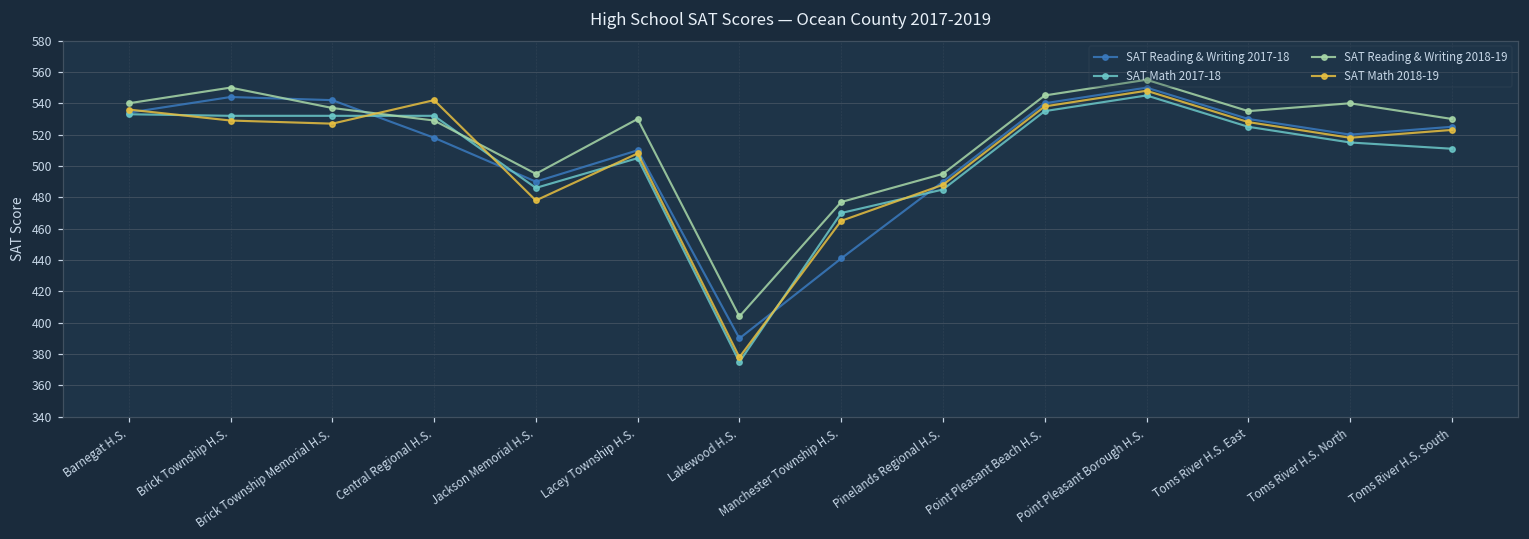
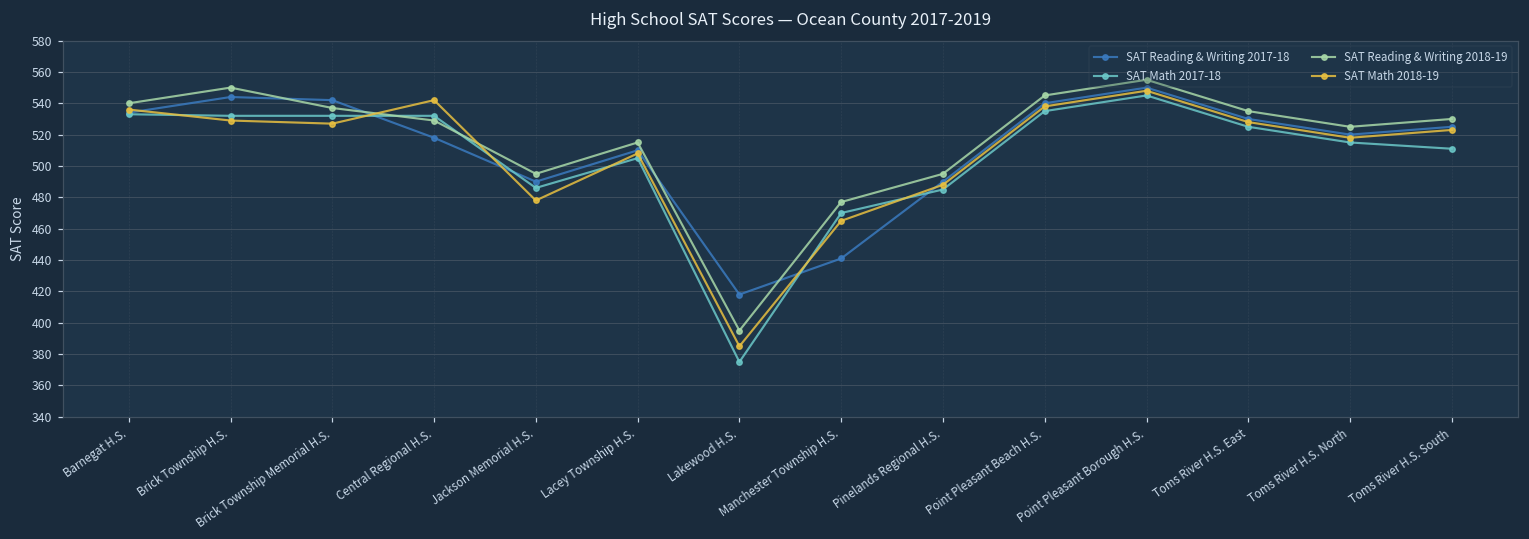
SAT Reading & Writing 2018-19, Lacey Township H.S.: 530 -> 515
SAT Reading & Writing 2017-18, Lakewood H.S.: 390 -> 418
SAT Reading & Writing 2018-19, Lakewood H.S.: 404 -> 395
SAT Math 2018-19, Lakewood H.S.: 378 -> 385
SAT Reading & Writing 2018-19, Toms River H.S. North: 540 -> 525
